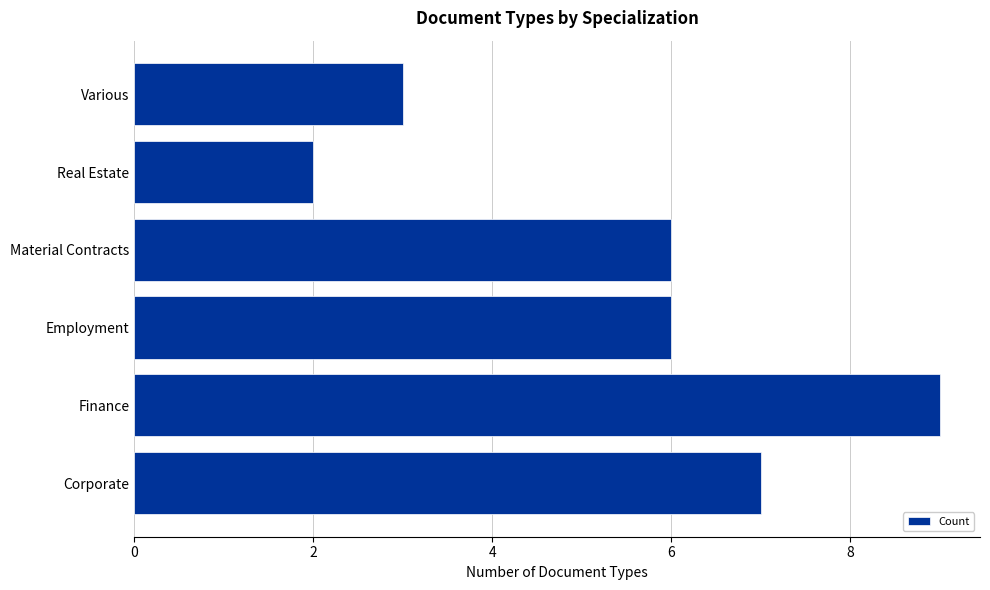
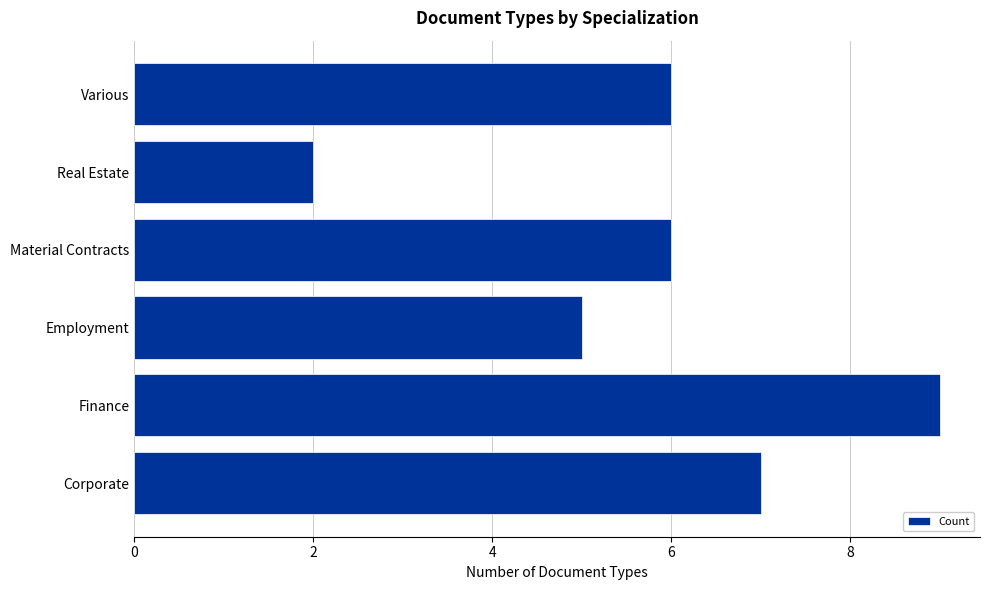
Various: 3 -> 6
Employment: 6 -> 5
